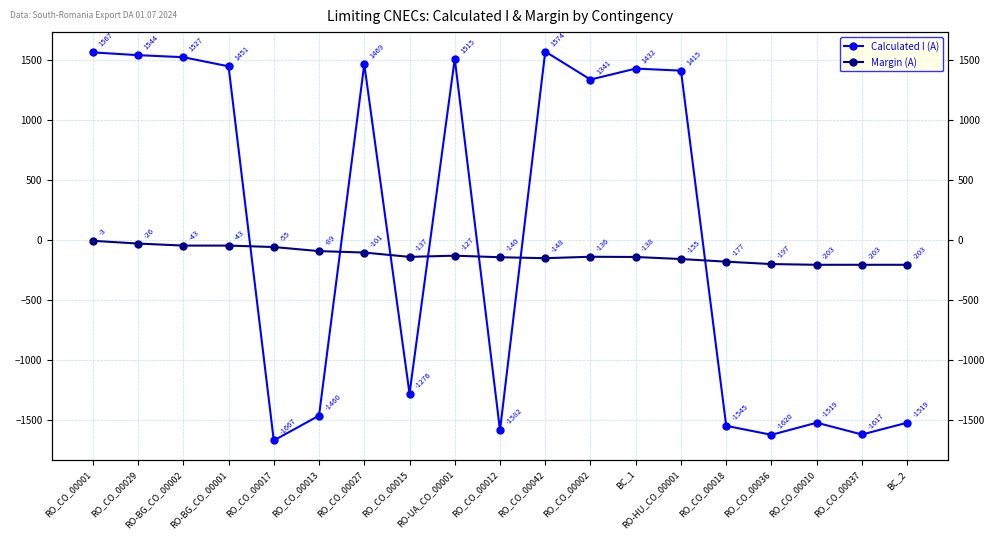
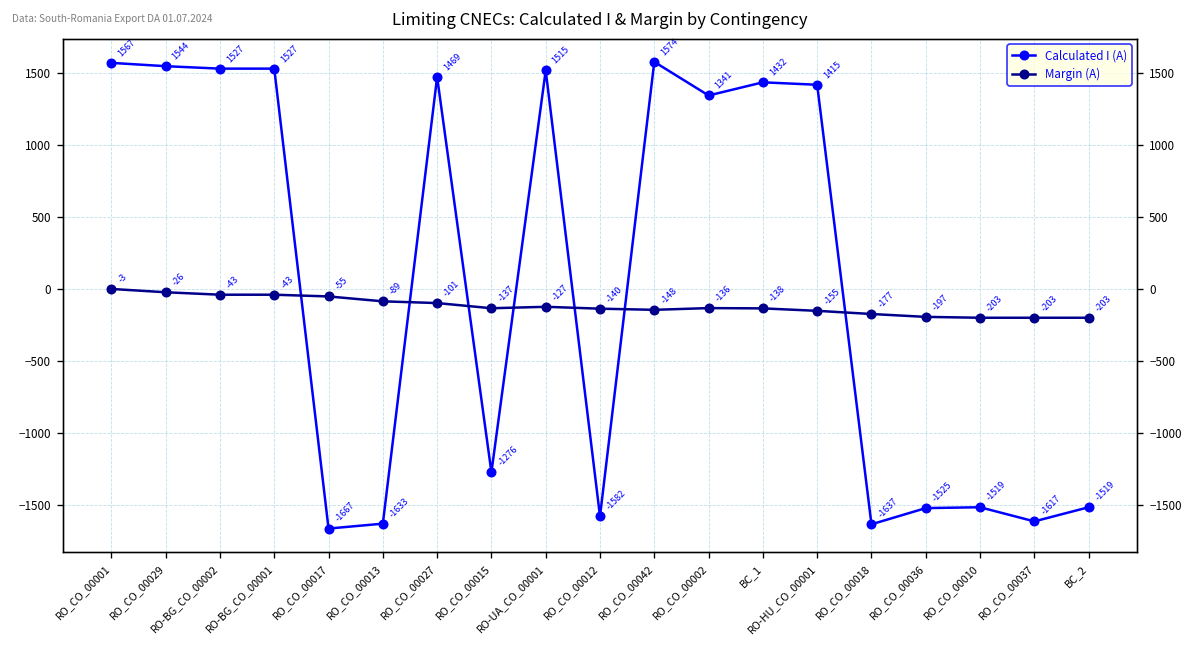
Calculated I (A), RO-BG_CO_00001: 1451 -> 1527
Calculated I (A), RO_CO_00013: -1460 -> -1633
Calculated I (A), RO_CO_00018: -1545 -> -1637
Calculated I (A), RO_CO_00036: -1620 -> -1525
